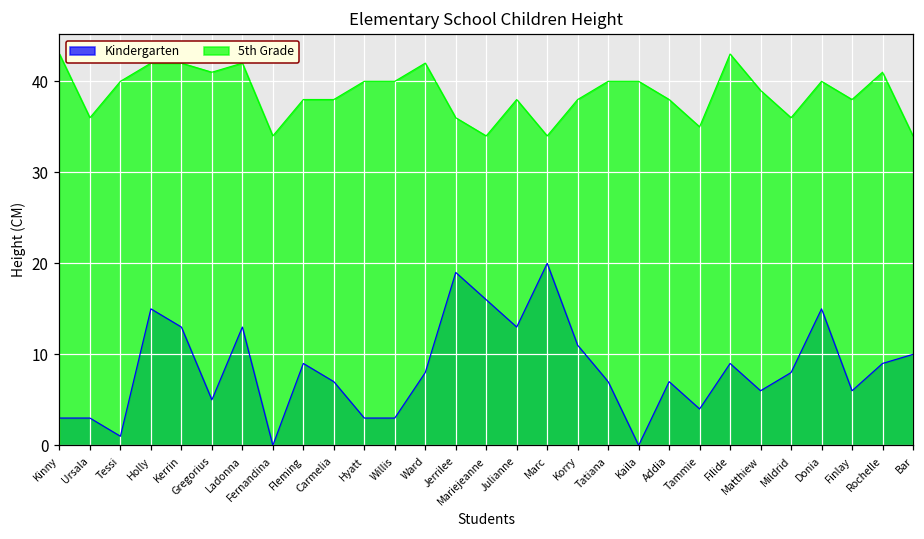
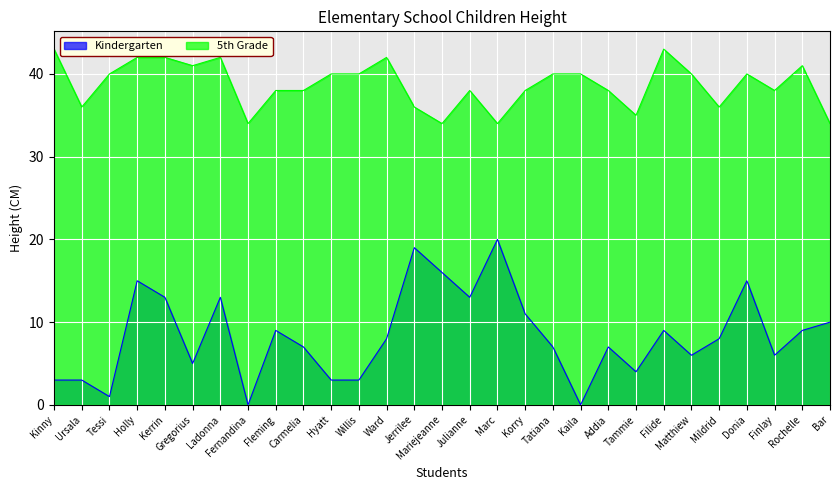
5th Grade, Matthiew: 39 -> 40
